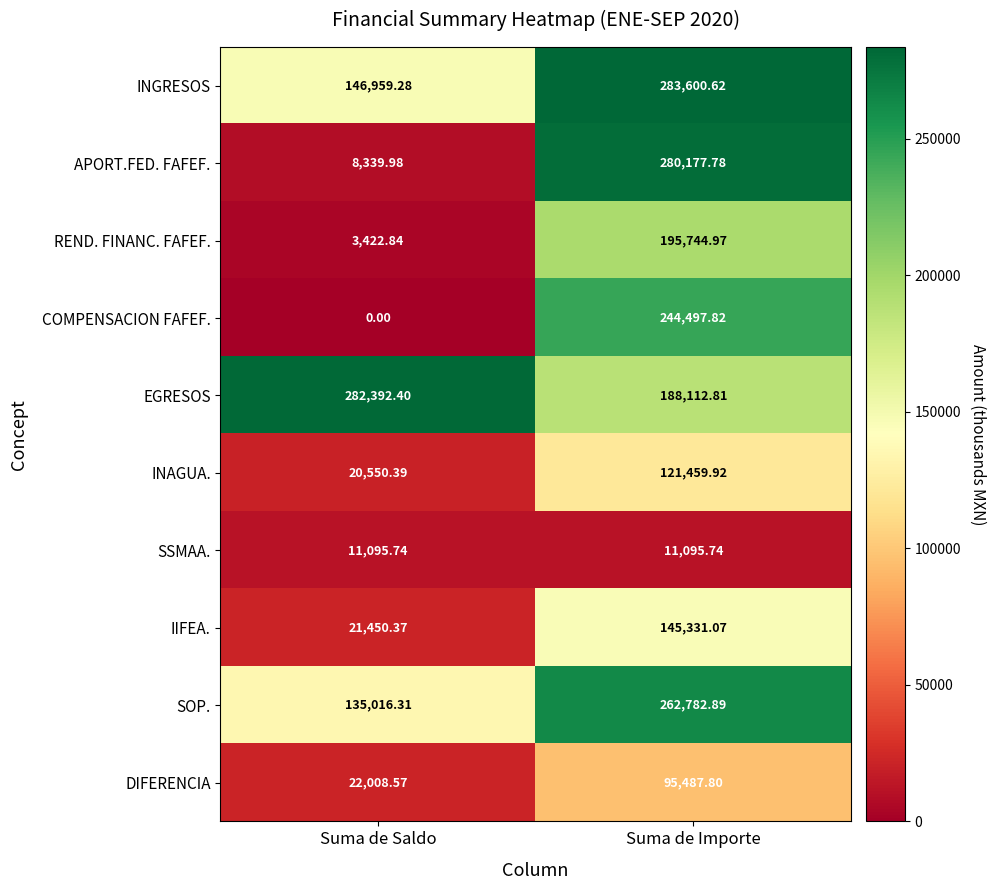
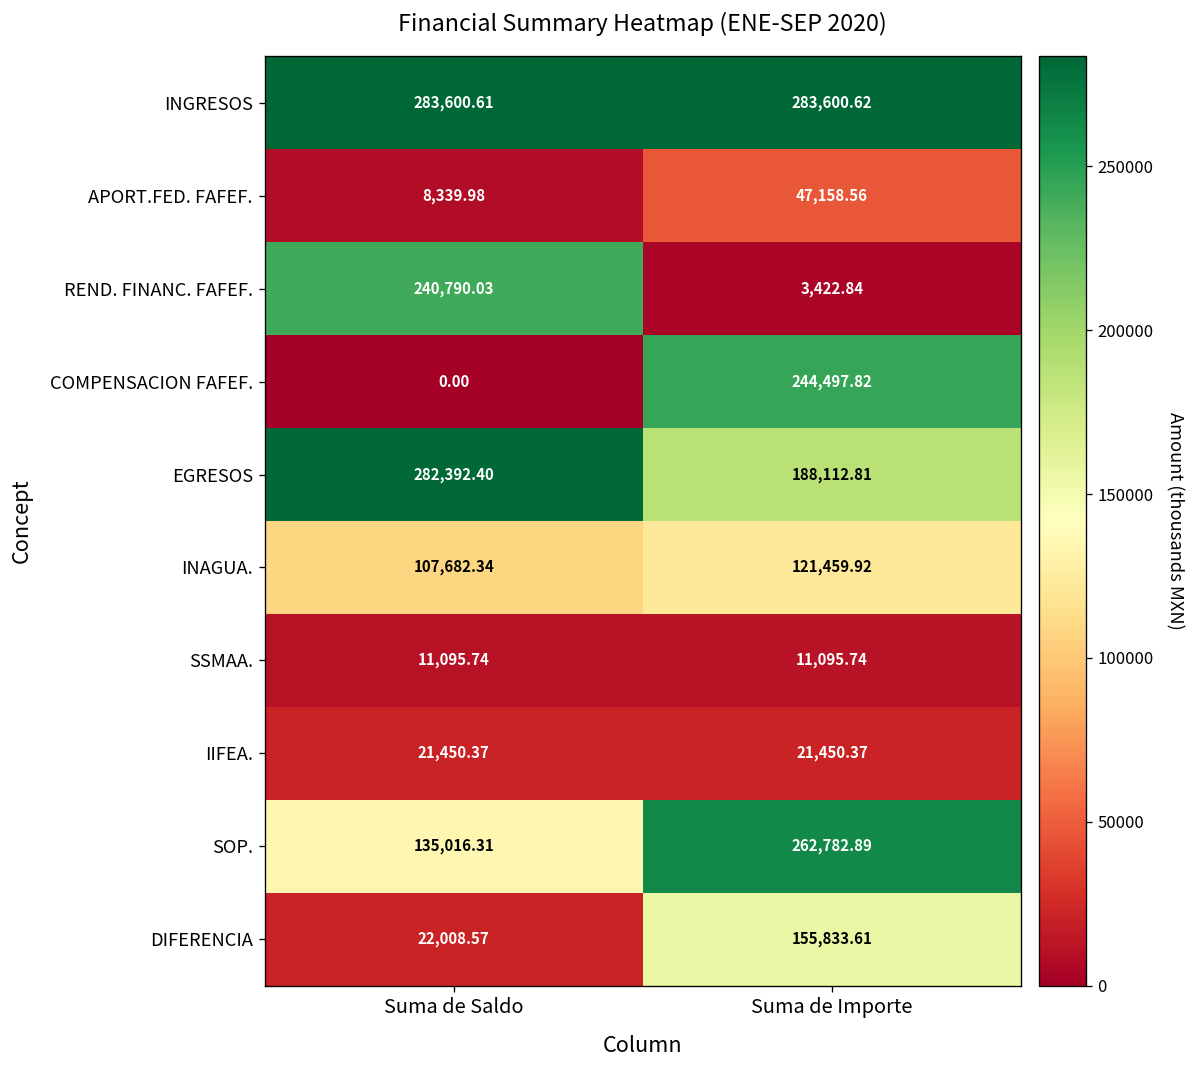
INGRESOS, Suma de Saldo: 146,959.28 -> 283,600.61
APORT.FED. FAFEF., Suma de Importe: 280,177.78 -> 47,158.56
REND. FINANC. FAFEF., Suma de Saldo: 3,422.84 -> 240,790.03
REND. FINANC. FAFEF., Suma de Importe: 195,744.97 -> 3,422.84
INAGUA., Suma de Saldo: 20,550.39 -> 107,682.34
IIFEA., Suma de Importe: 145,331.07 -> 21,450.37
DIFERENCIA, Suma de Importe: 95,487.80 -> 155,833.61
